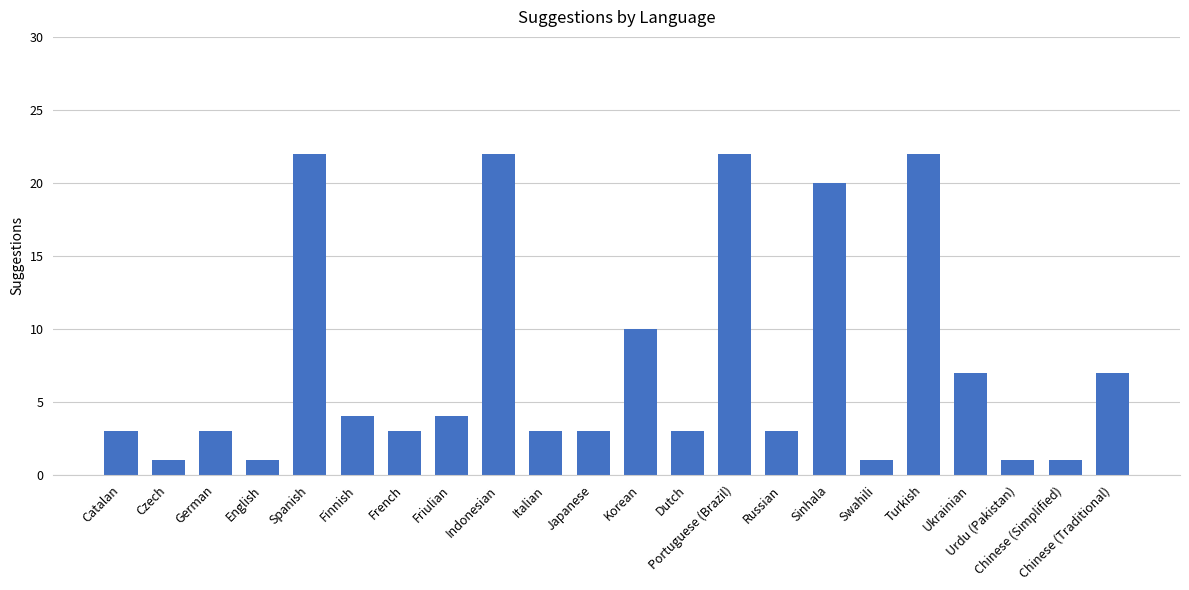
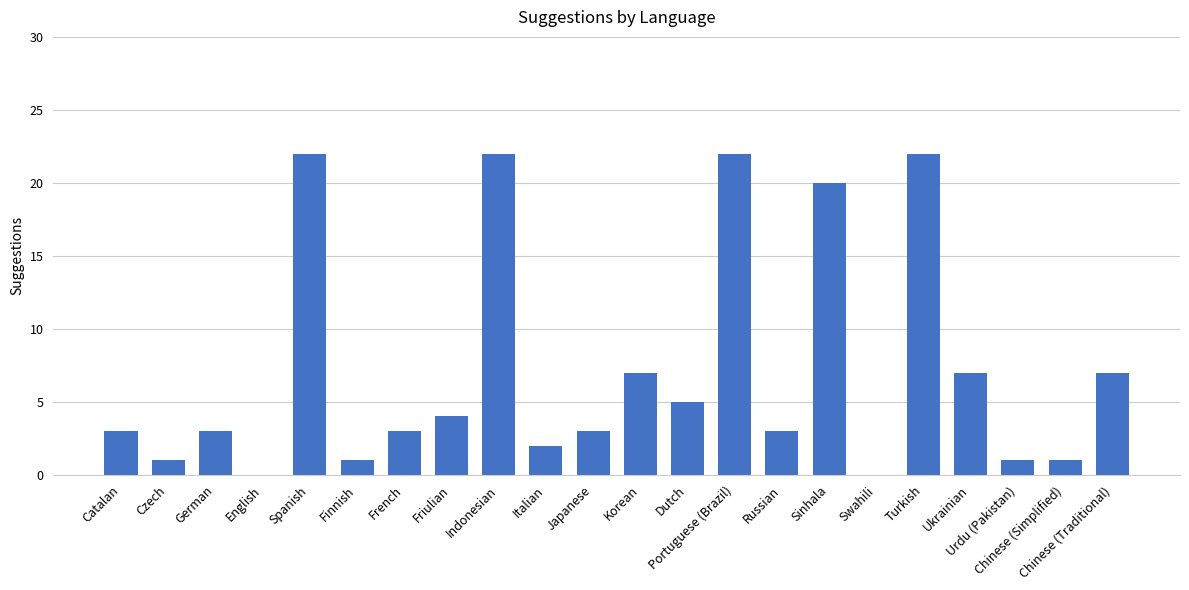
English: 1 -> 0
Finnish: 4 -> 1
Italian: 3 -> 2
Korean: 10 -> 7
Dutch: 3 -> 5
Swahili: 1 -> 0
